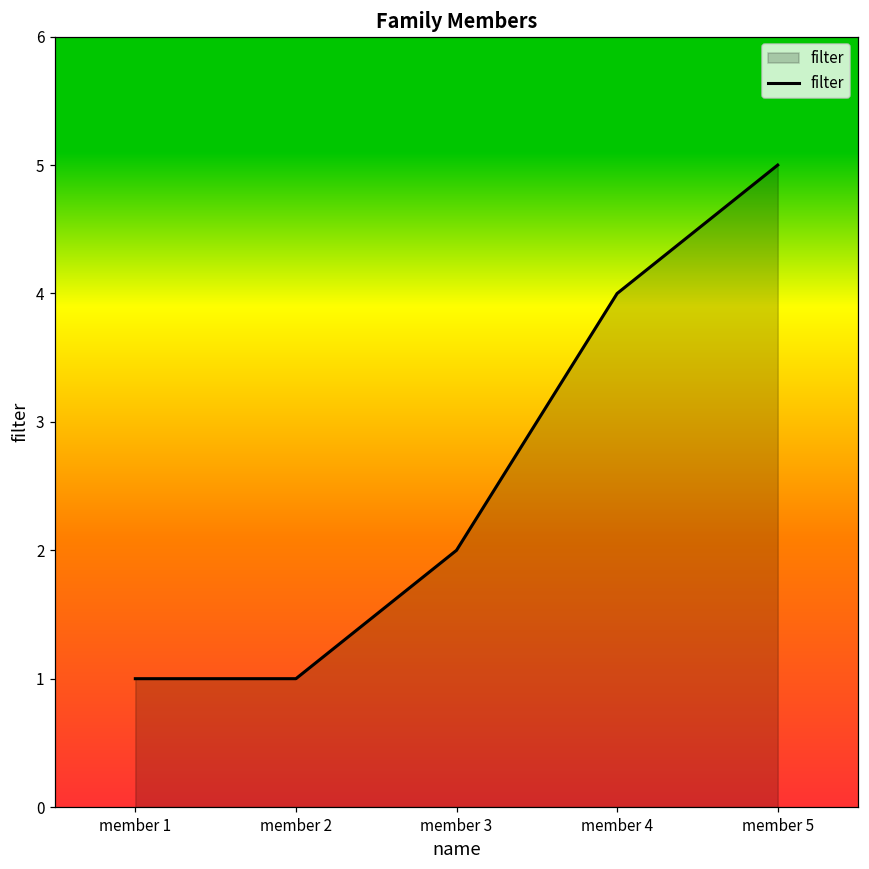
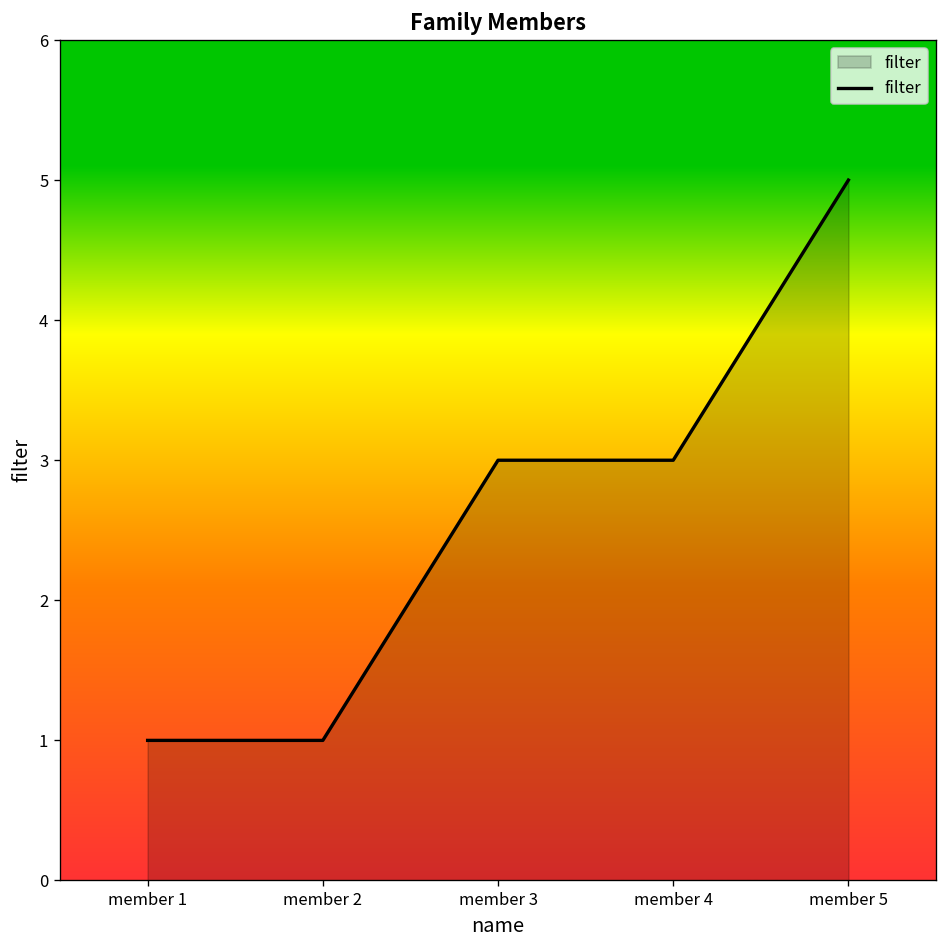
member 3: 2 -> 3
member 4: 4 -> 3
